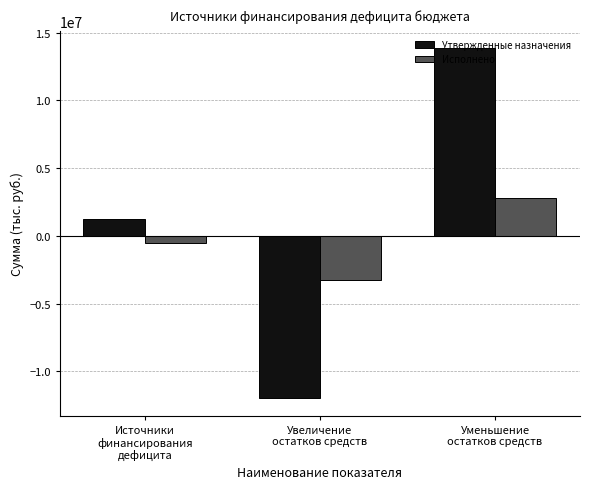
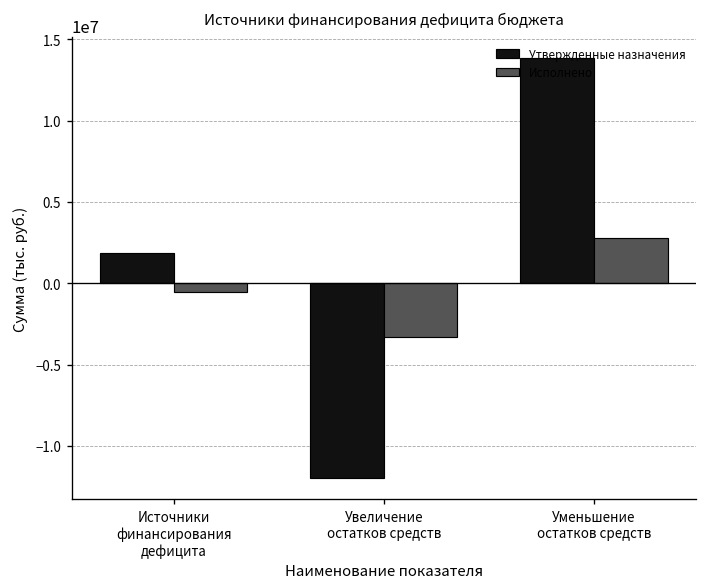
Утвержденные назначения, Источники финансирования дефицита: 1200000 -> 1900000
